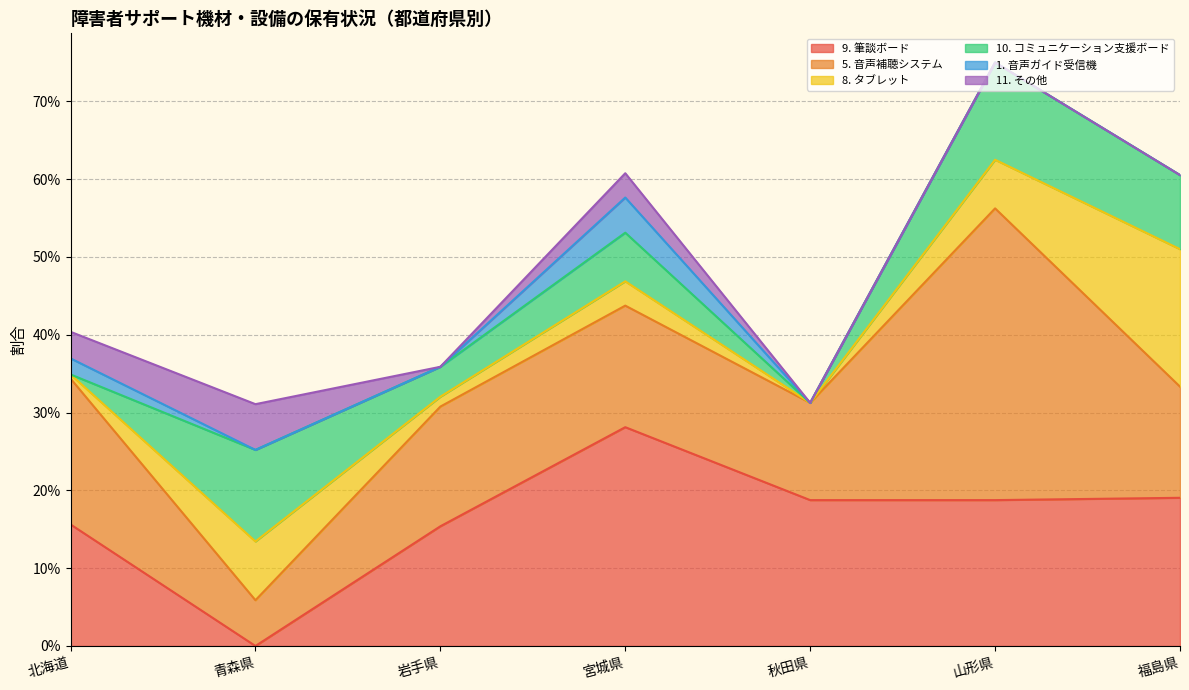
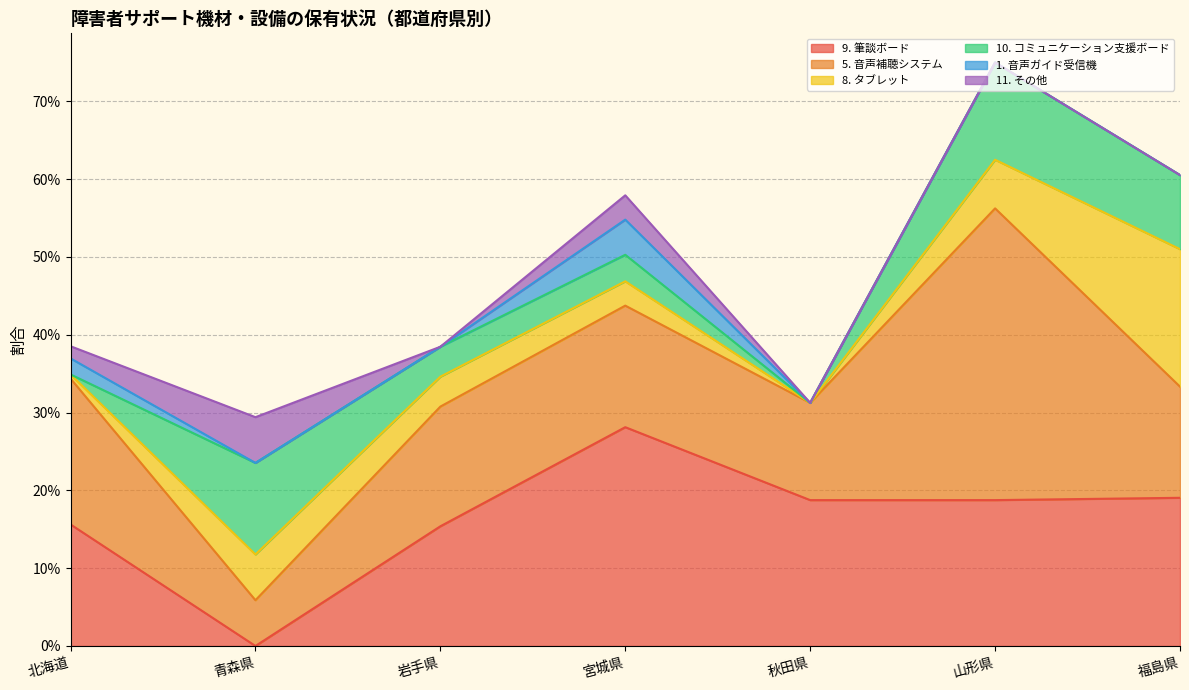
11. その他, 北海道: 3% -> 2%
8. タブレット, 青森県: 8% -> 6%
8. タブレット, 岩手県: 1% -> 4%
10. コミュニケーション支援ボード, 宮城県: 6% -> 3%
